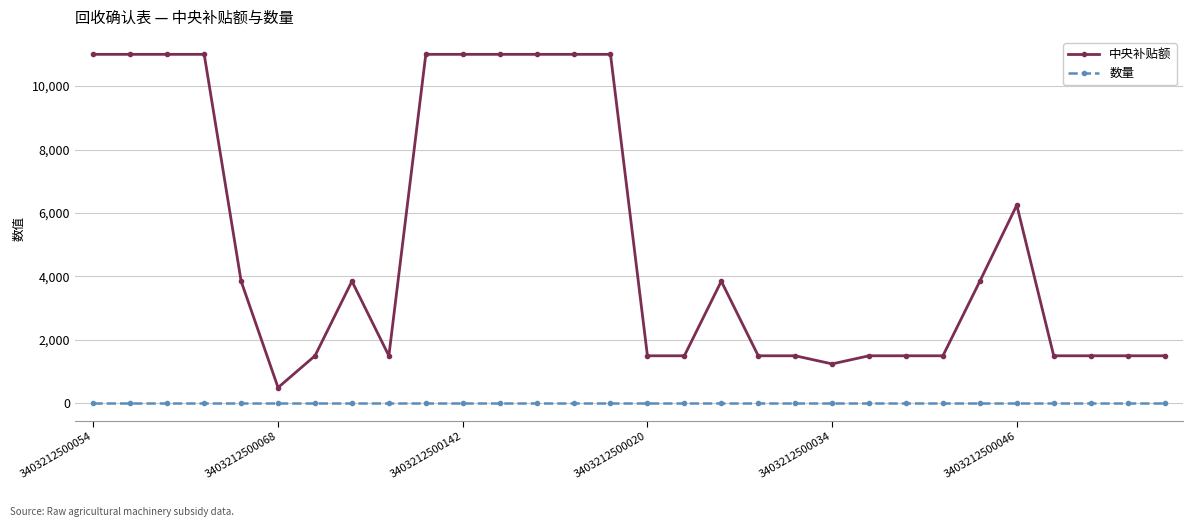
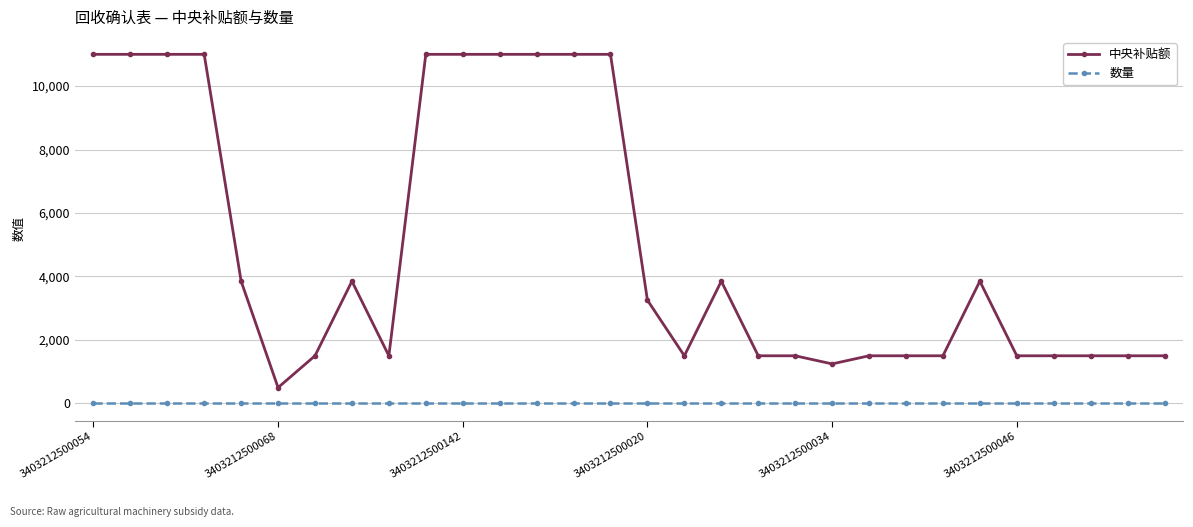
中央补贴额, 3403212500020: 1,500 -> 3,300
中央补贴额, 3403212500046: 6,200 -> 1,500
